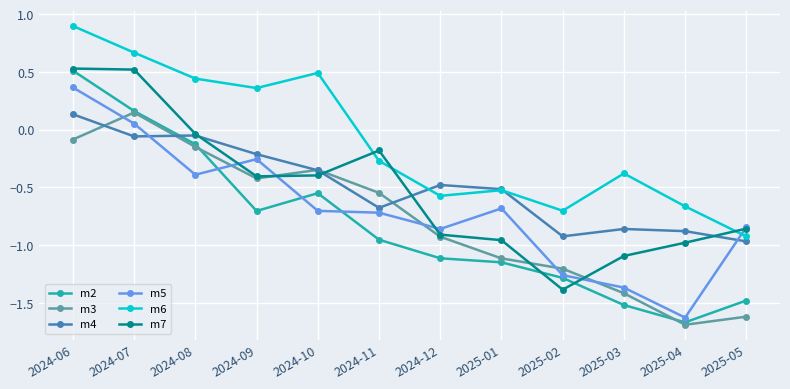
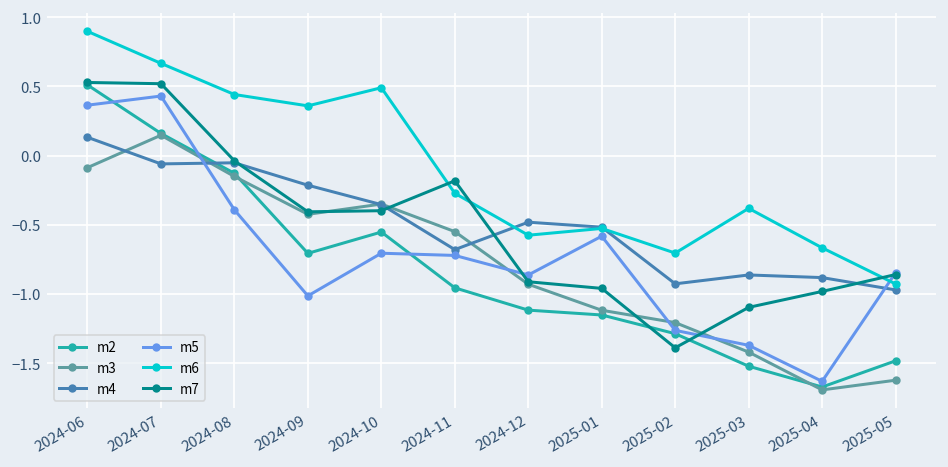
m5, 2024-07: 0.05 -> 0.43
m5, 2024-09: -0.26 -> -1.01
m5, 2025-01: -0.68 -> -0.58
